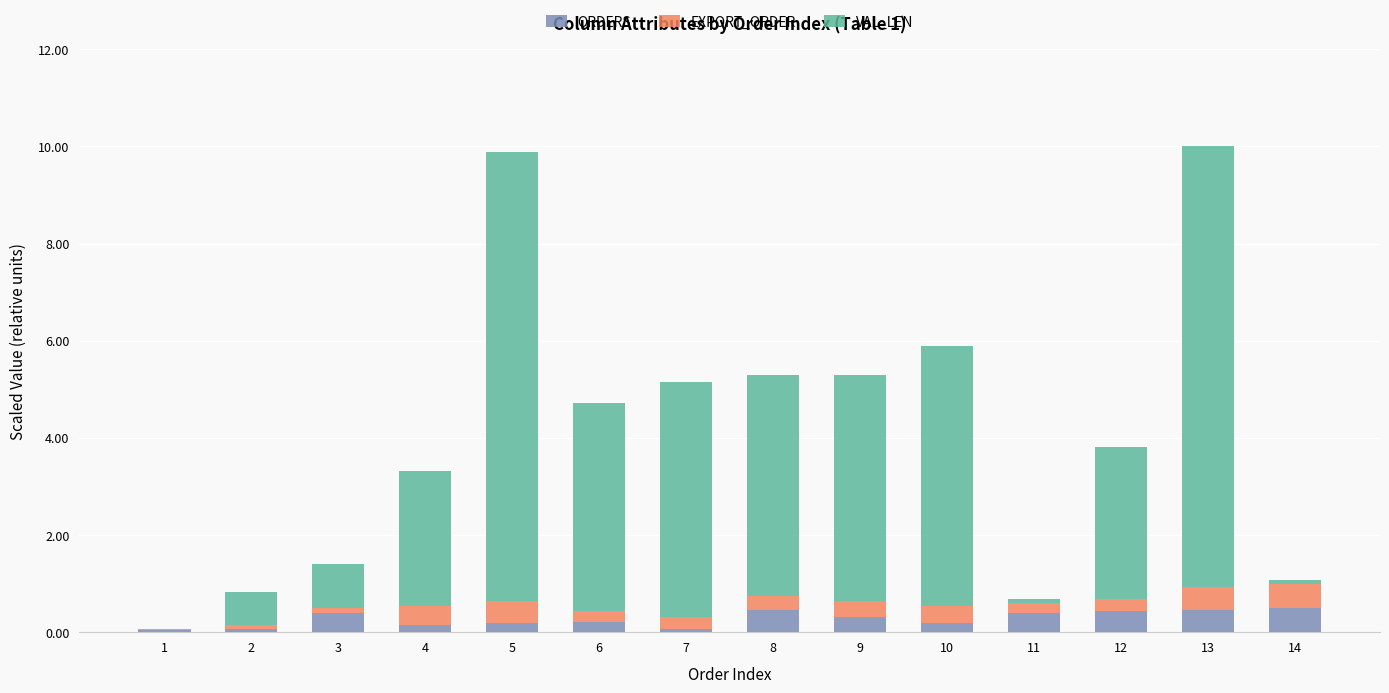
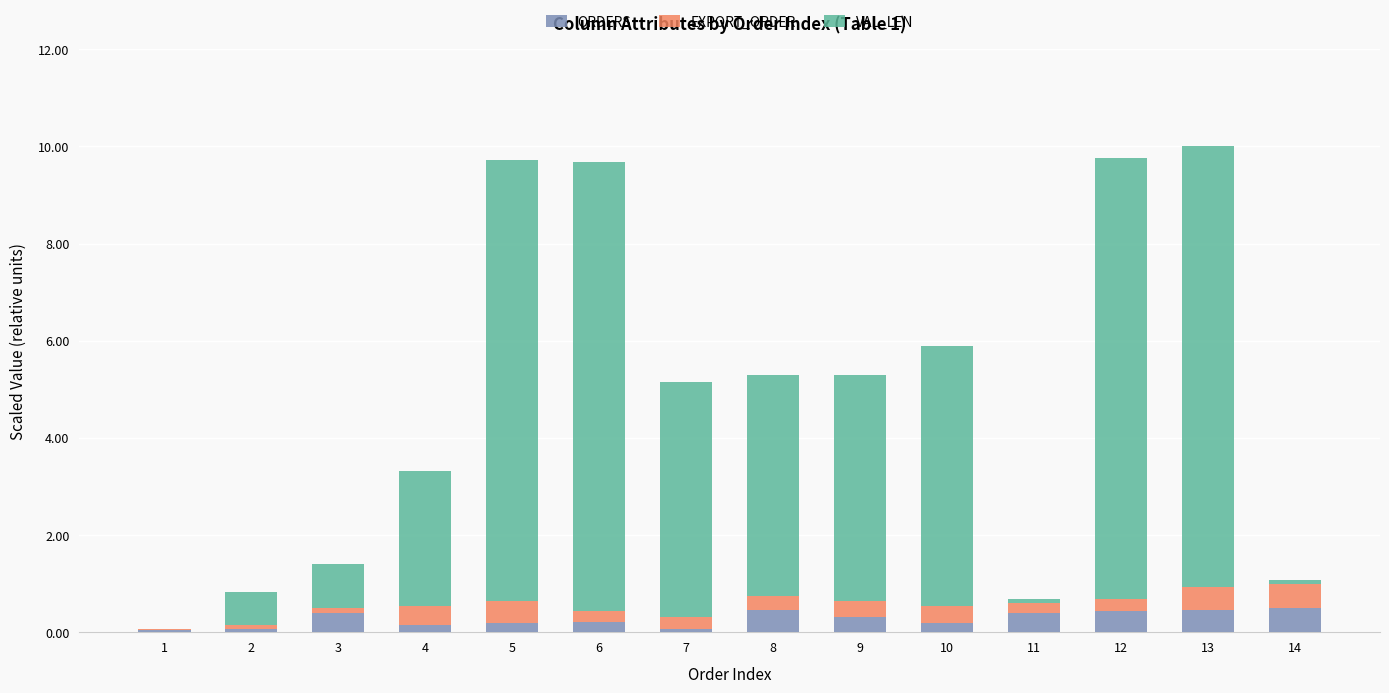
VAL_LEN, 5: 9.3 -> 9.1
VAL_LEN, 6: 4.3 -> 9.3
VAL_LEN, 12: 3.1 -> 9.1
